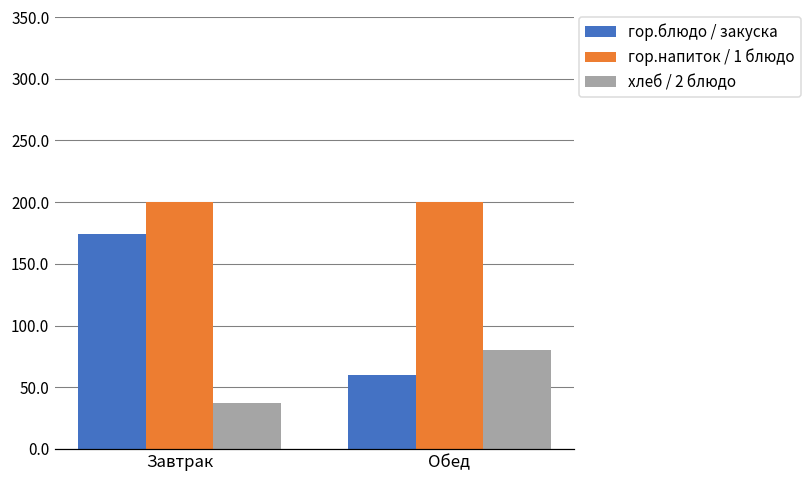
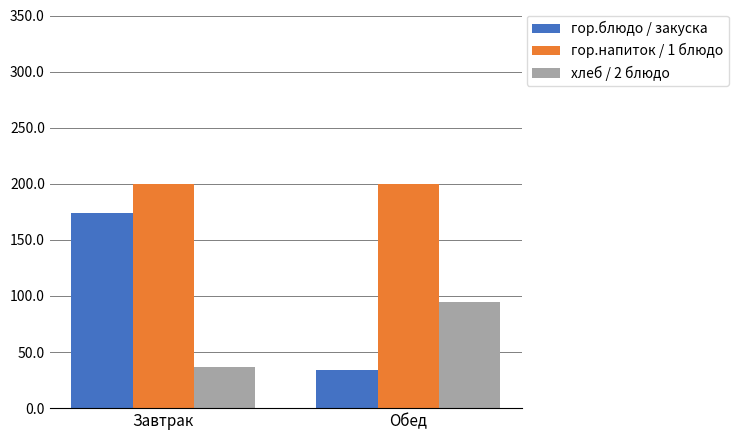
гор.блюдо / закуска, Обед: 60 -> 34
хлеб / 2 блюдо, Обед: 80 -> 95
